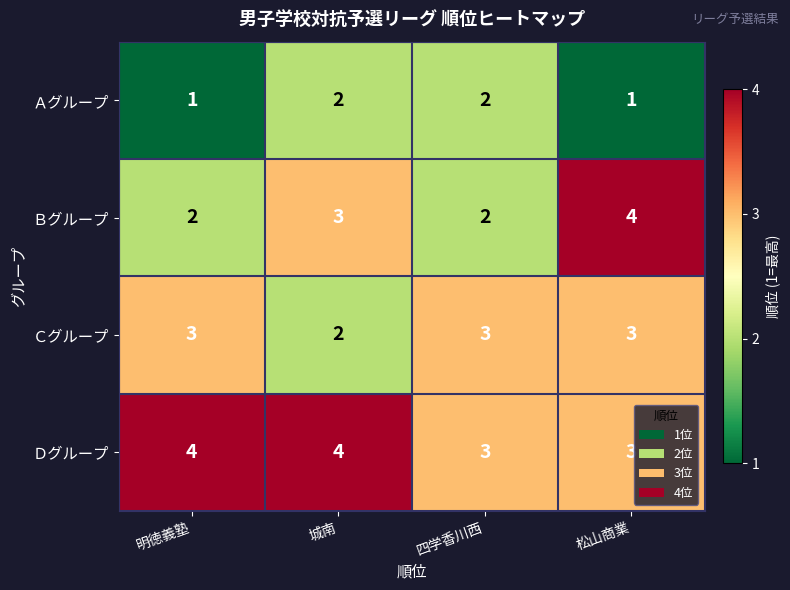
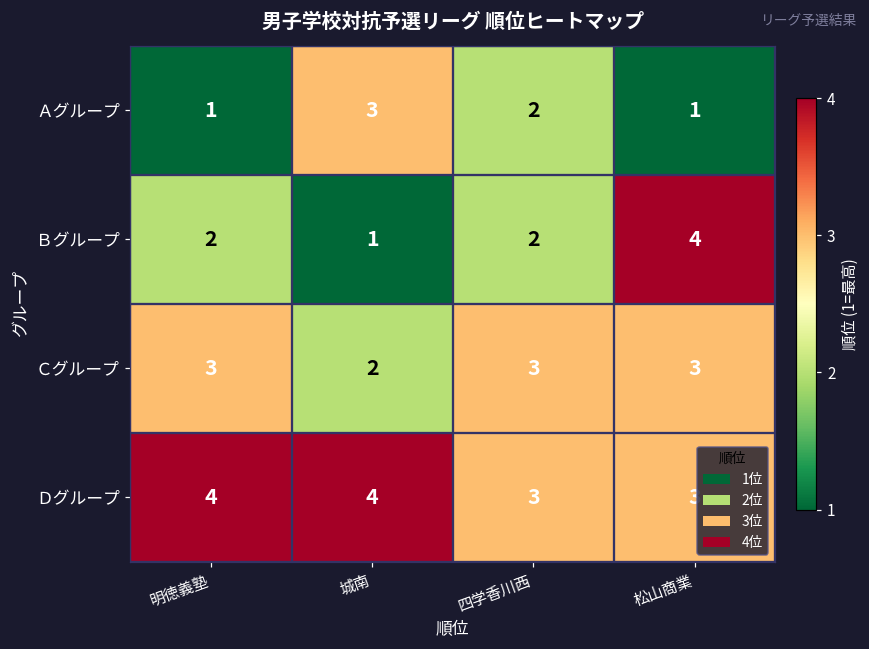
Ａグループ, 城南: 2 -> 3
Ｂグループ, 城南: 3 -> 1
